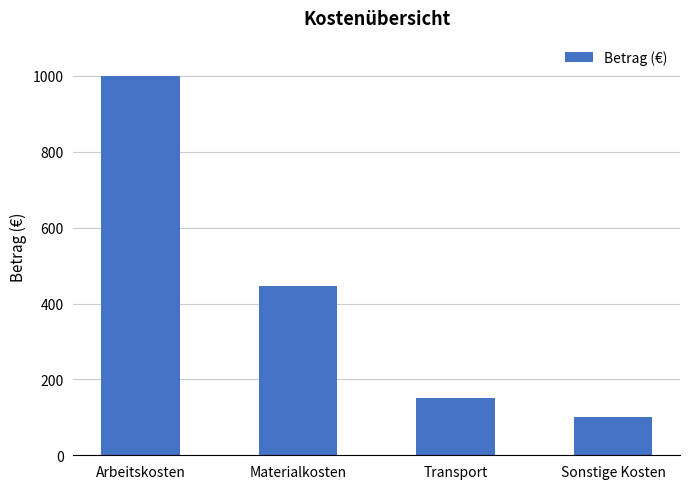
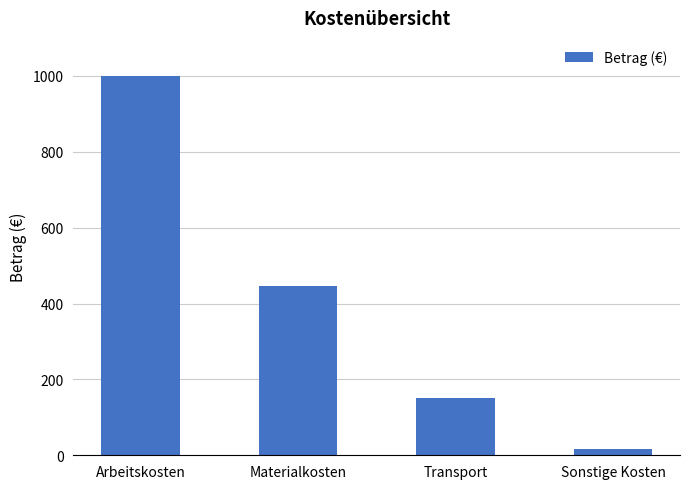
Sonstige Kosten: 100 -> 20
